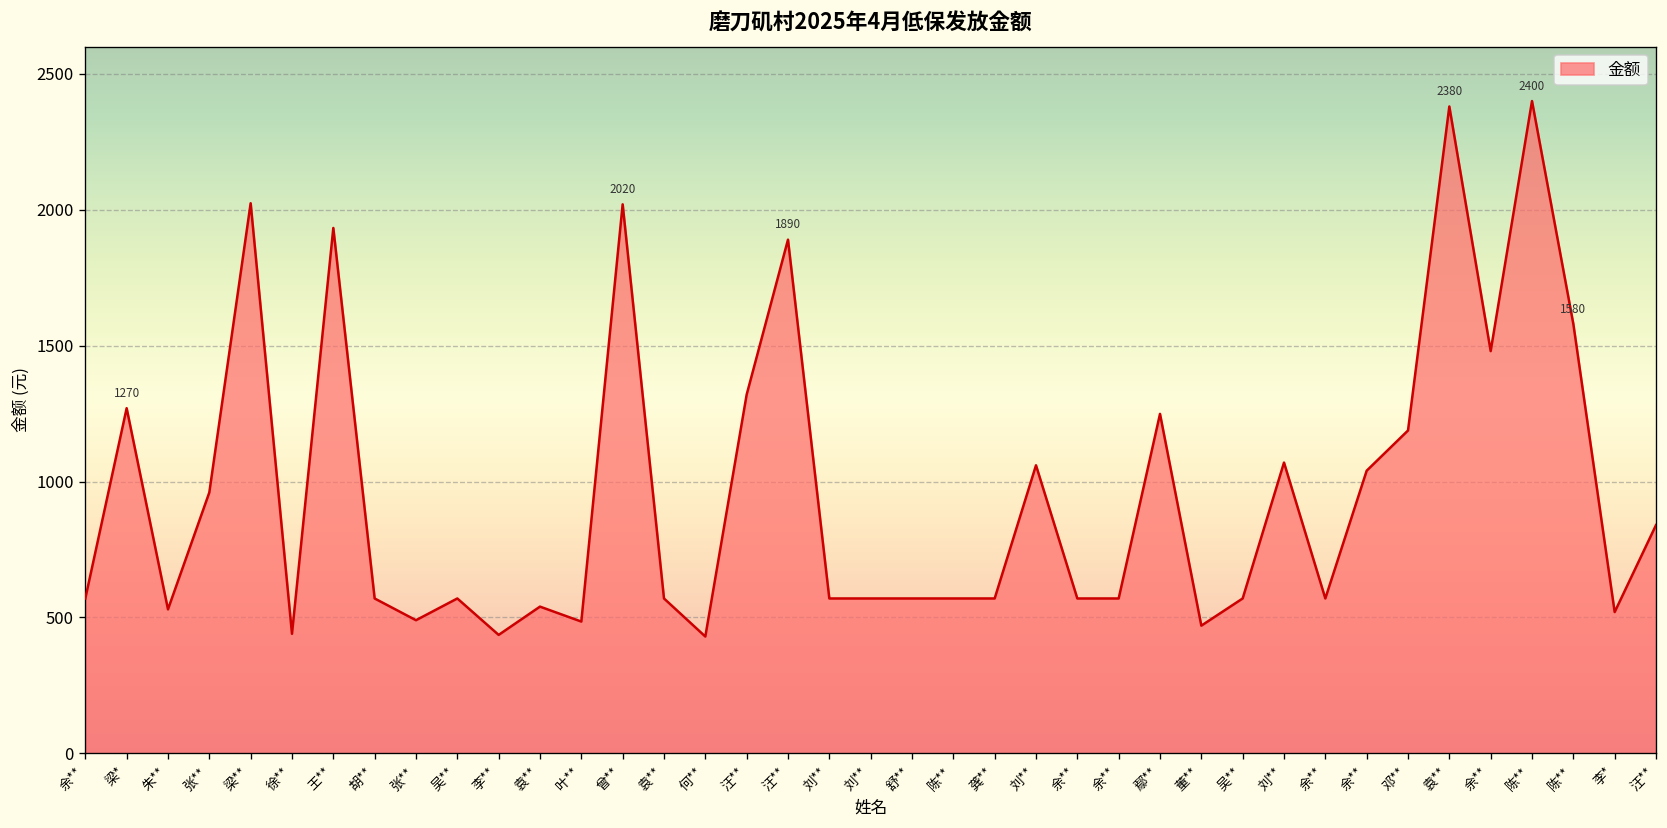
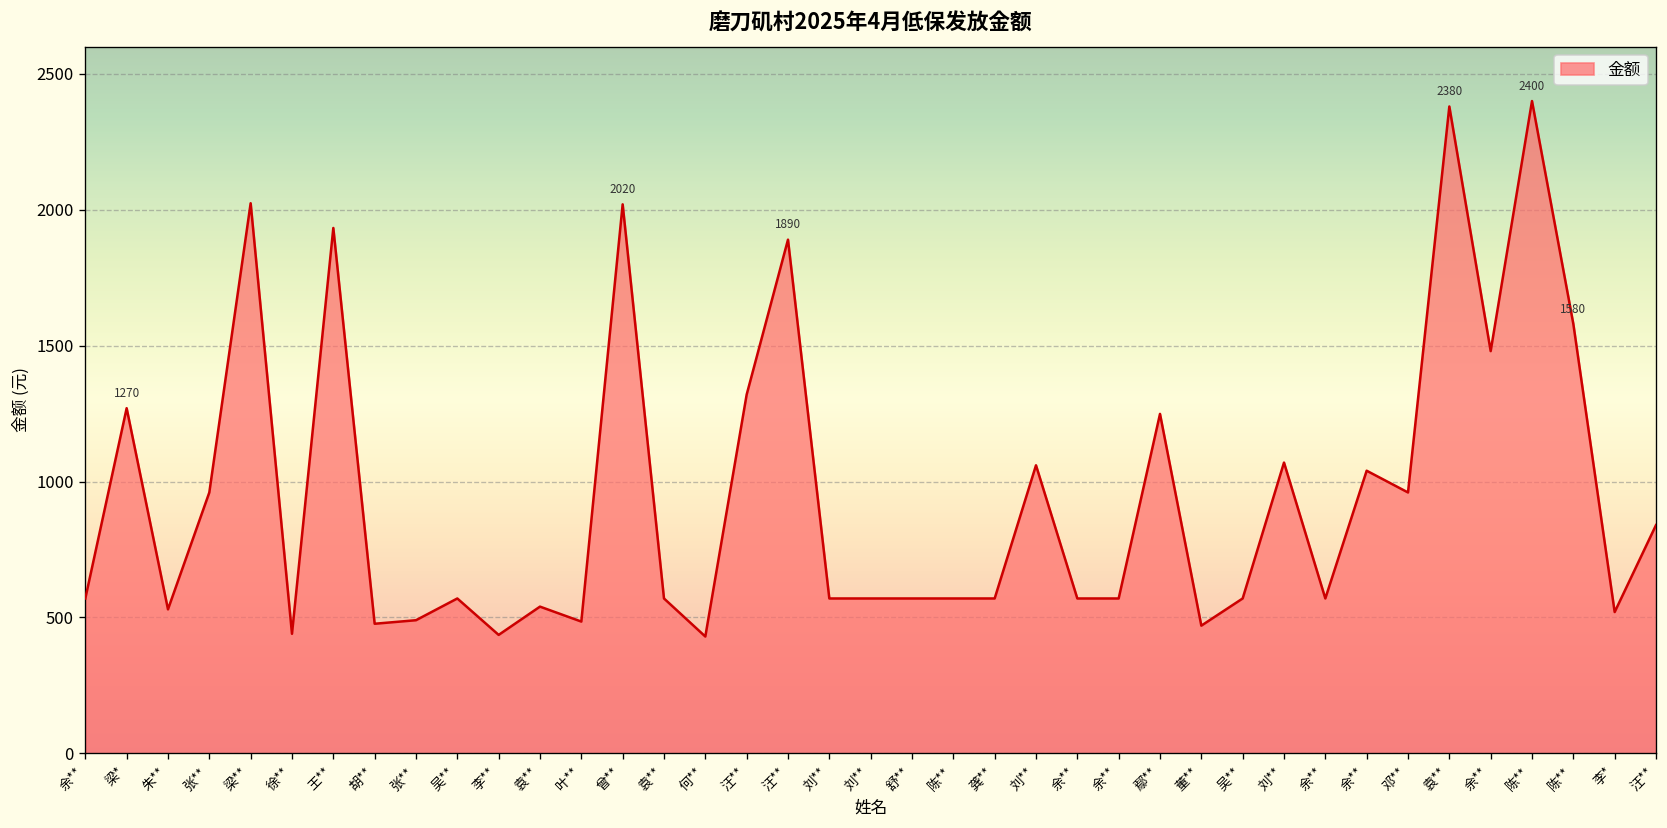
胡**: 570 -> 480
邓**: 1190 -> 960
